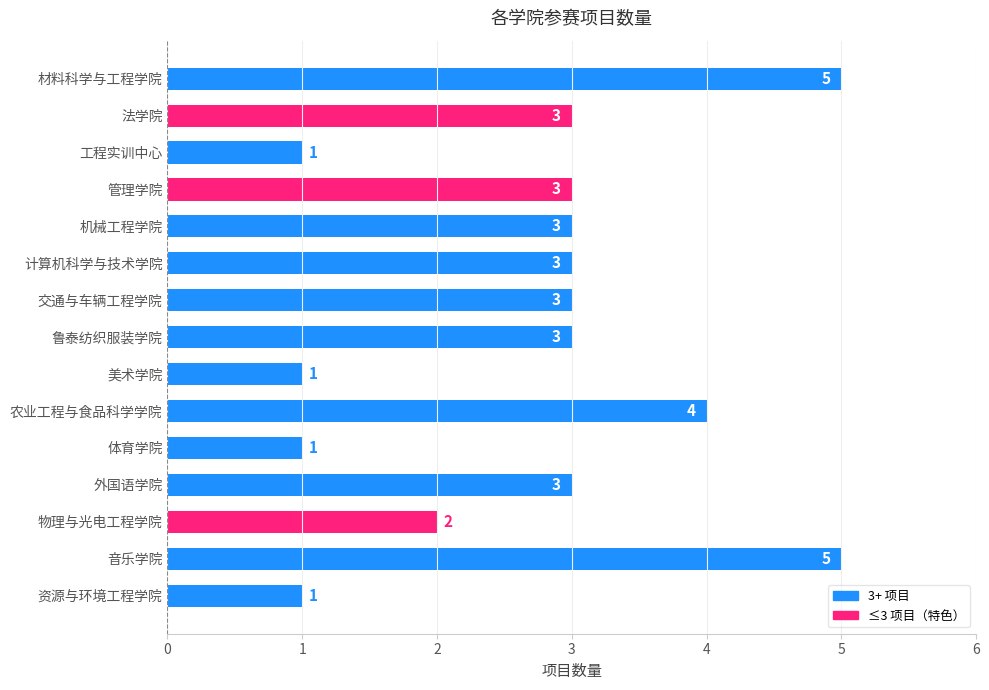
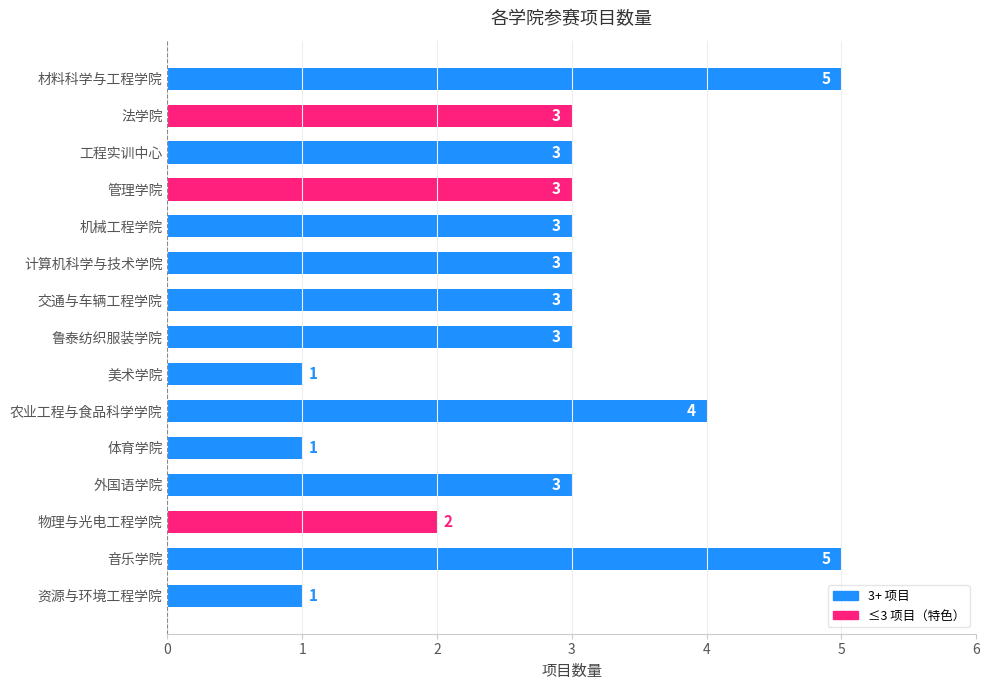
工程实训中心: 1 -> 3
